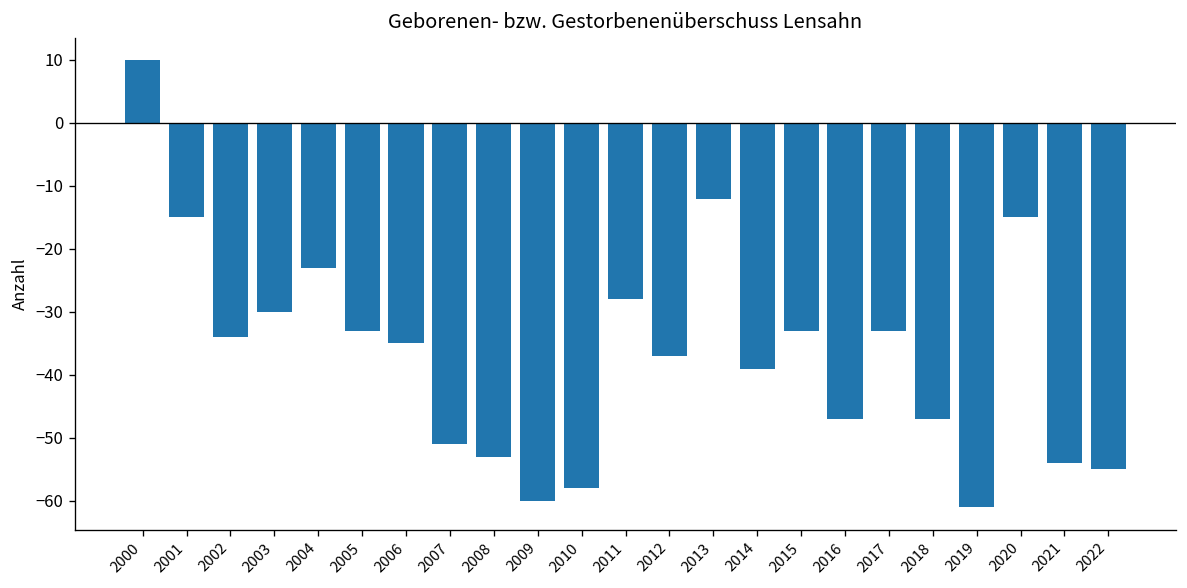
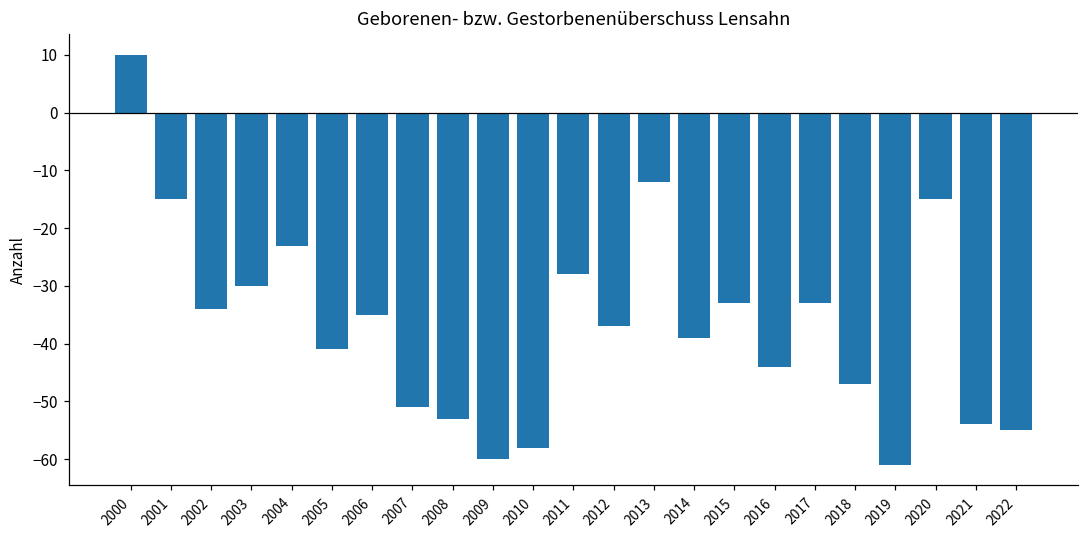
2005: -33 -> -41
2016: -47 -> -44
